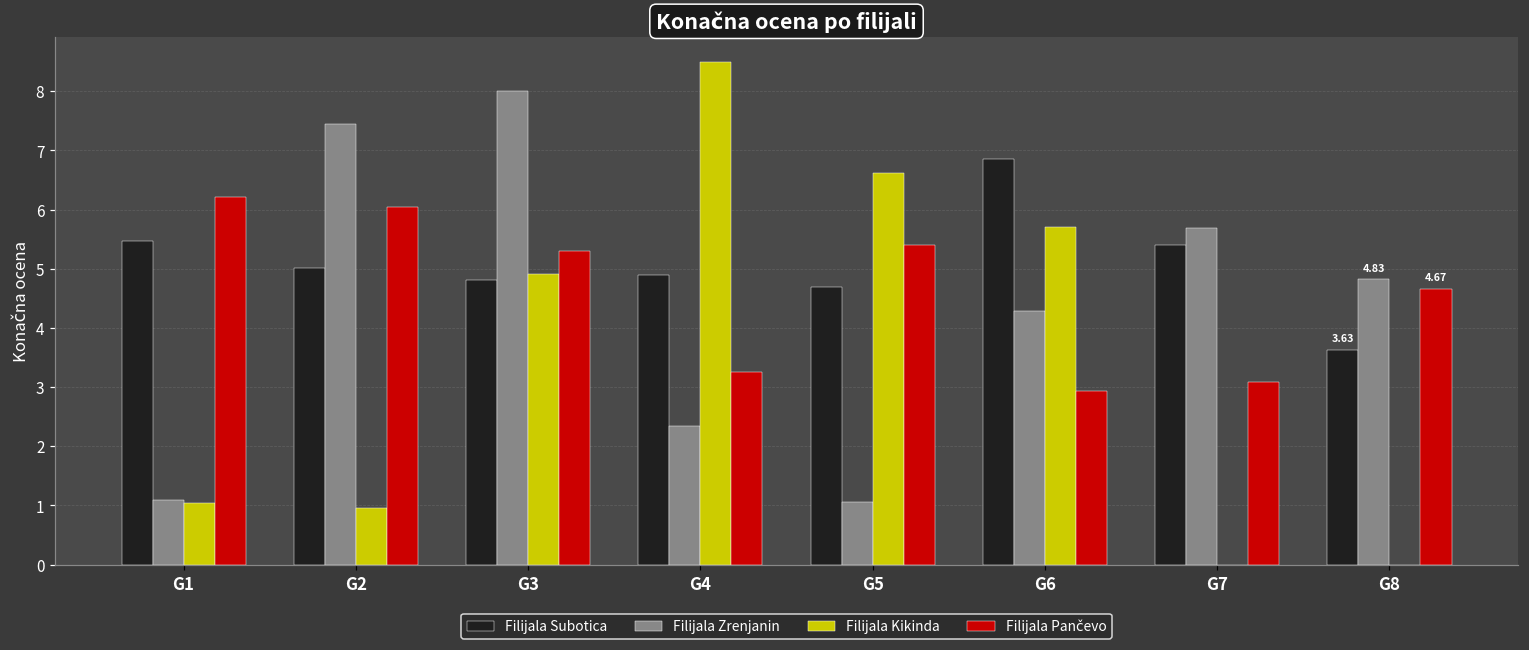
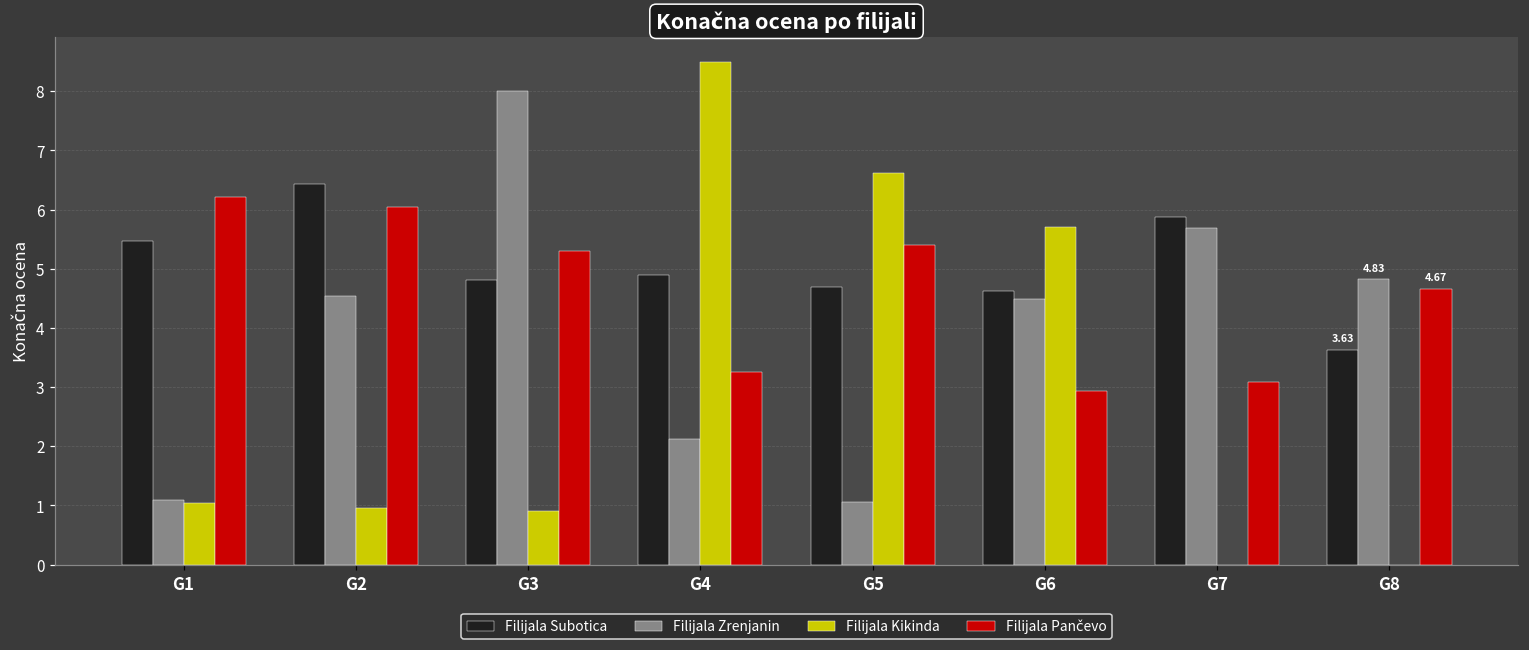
Filijala Subotica, G2: 5.0 -> 6.4
Filijala Zrenjanin, G2: 7.5 -> 4.5
Filijala Kikinda, G3: 4.9 -> 0.9
Filijala Zrenjanin, G4: 2.3 -> 2.1
Filijala Subotica, G6: 6.9 -> 4.6
Filijala Zrenjanin, G6: 4.3 -> 4.5
Filijala Subotica, G7: 5.4 -> 5.9
